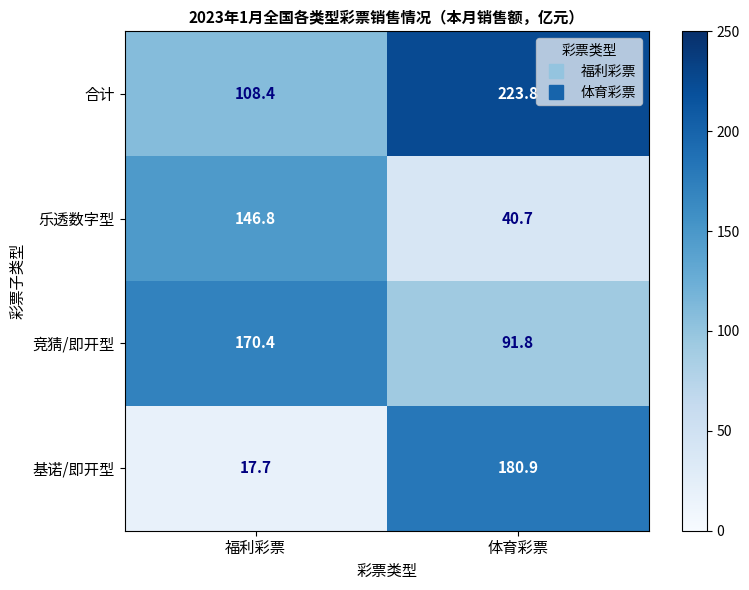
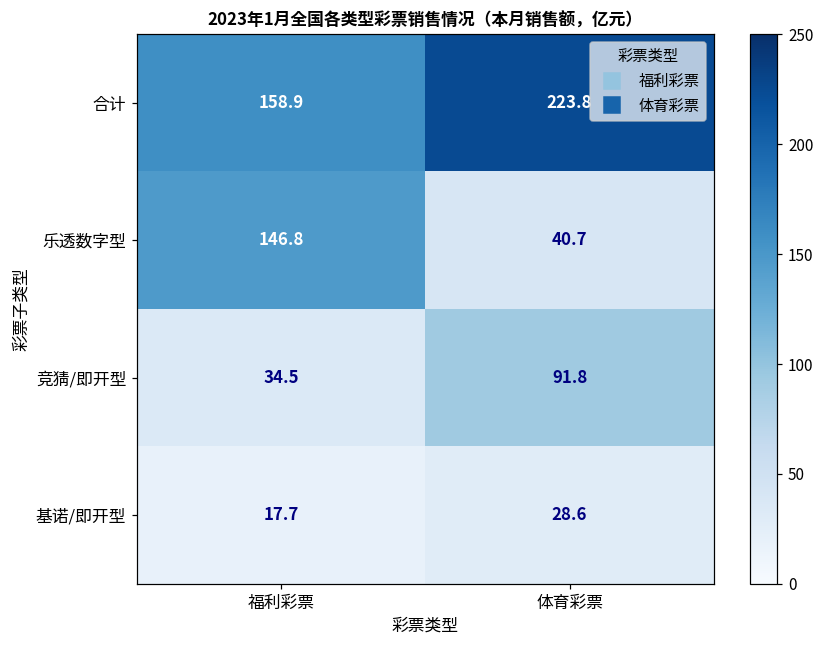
合计, 福利彩票: 108.4 -> 158.9
竞猜/即开型, 福利彩票: 170.4 -> 34.5
基诺/即开型, 体育彩票: 180.9 -> 28.6
